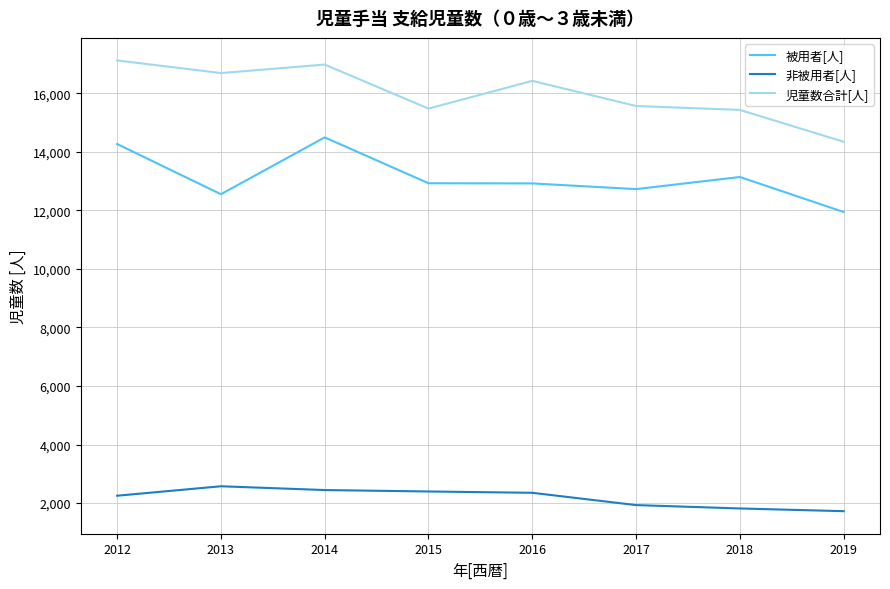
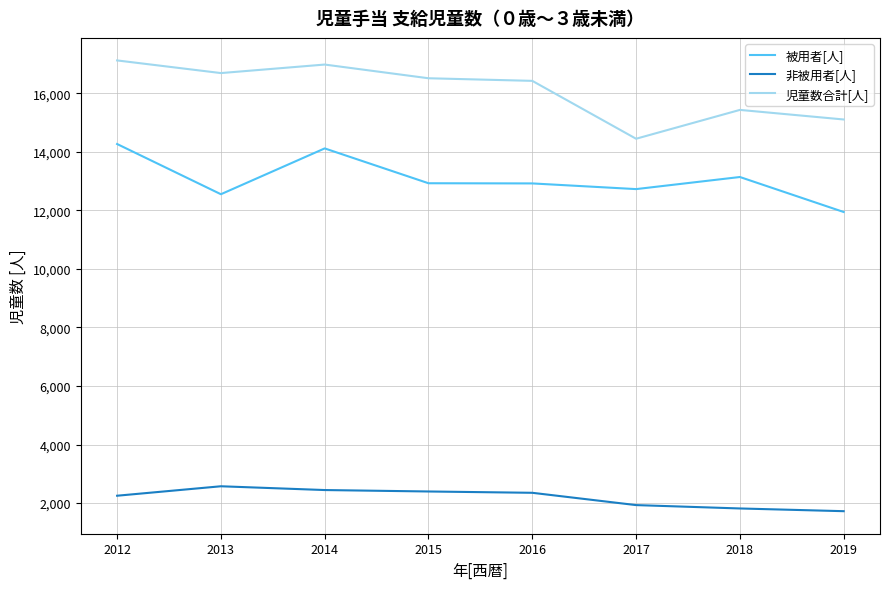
被用者[人], 2014: 14,500 -> 14,100
児童数合計[人], 2015: 15,500 -> 16,500
児童数合計[人], 2017: 15,600 -> 14,400
児童数合計[人], 2019: 14,300 -> 15,100
